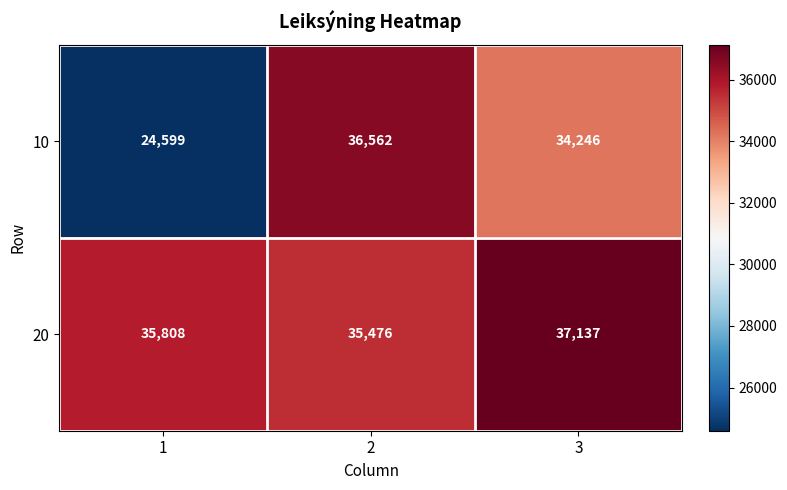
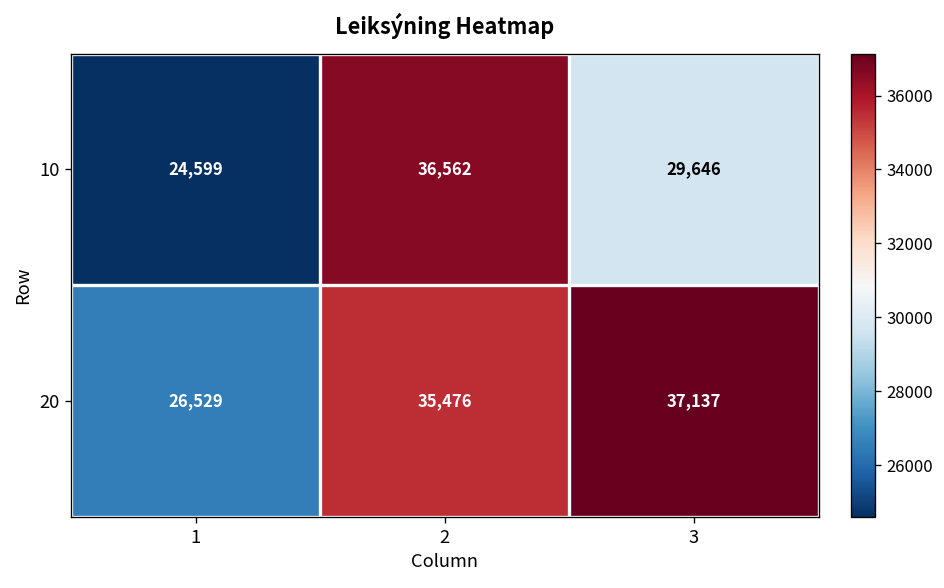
10, 3: 34,246 -> 29,646
20, 1: 35,808 -> 26,529
